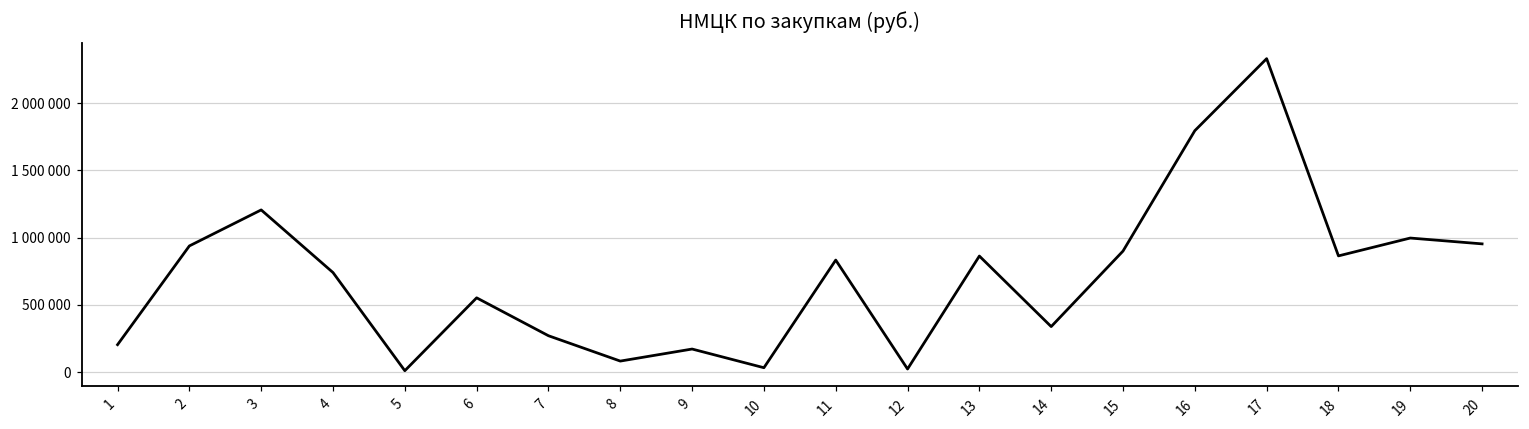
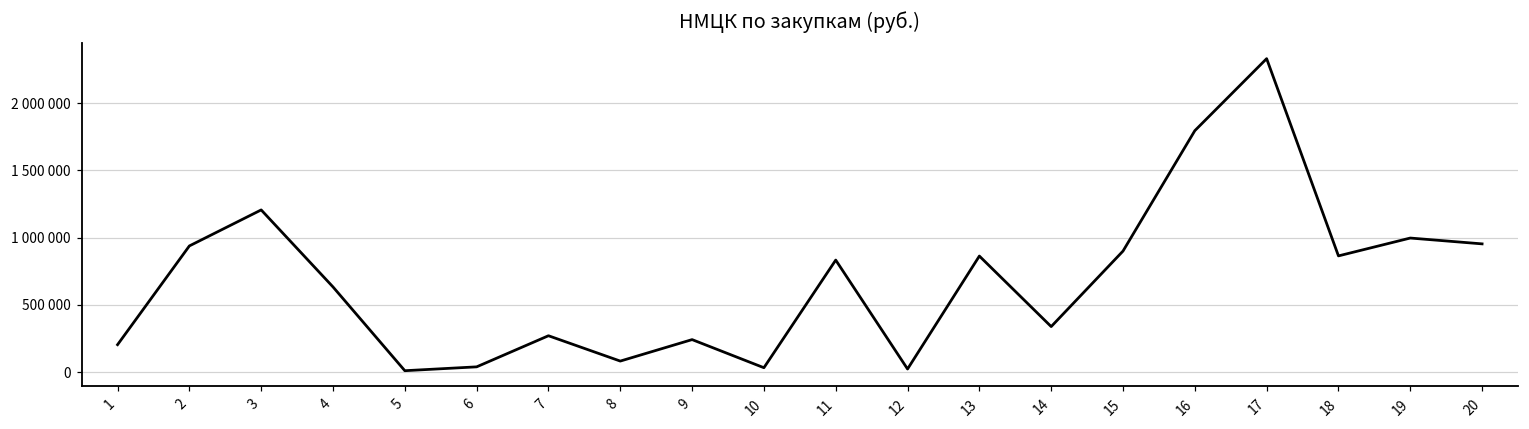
4: 740000 -> 630000
6: 550000 -> 40000
9: 170000 -> 240000
